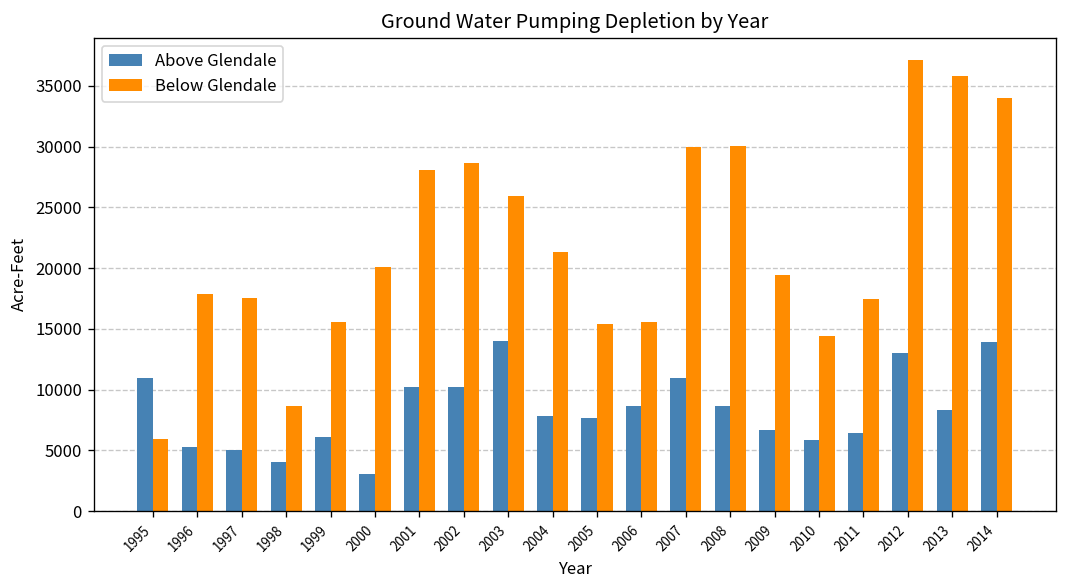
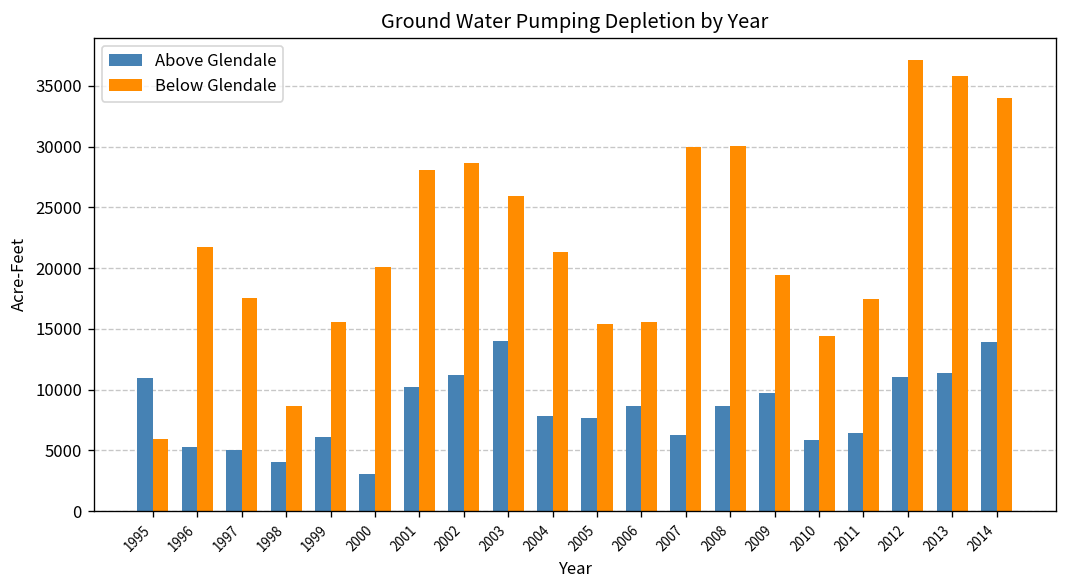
Below Glendale, 1996: 17800 -> 21700
Above Glendale, 2002: 10200 -> 11200
Above Glendale, 2007: 11000 -> 6300
Above Glendale, 2009: 6700 -> 9700
Above Glendale, 2012: 13000 -> 11100
Above Glendale, 2013: 8300 -> 11400
